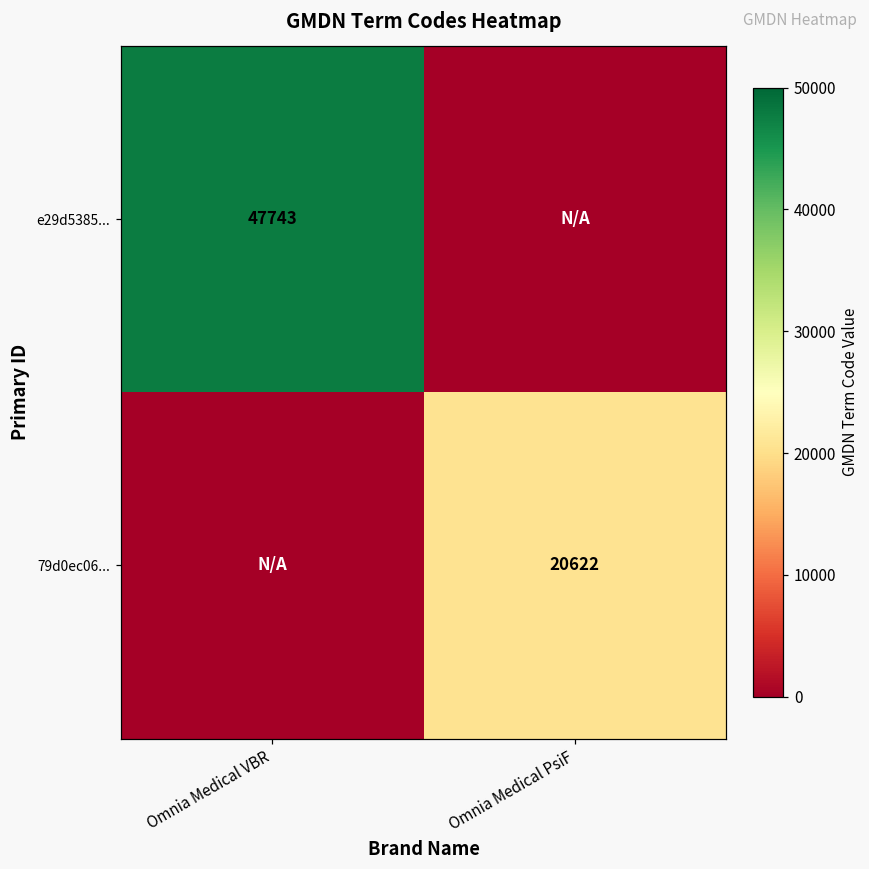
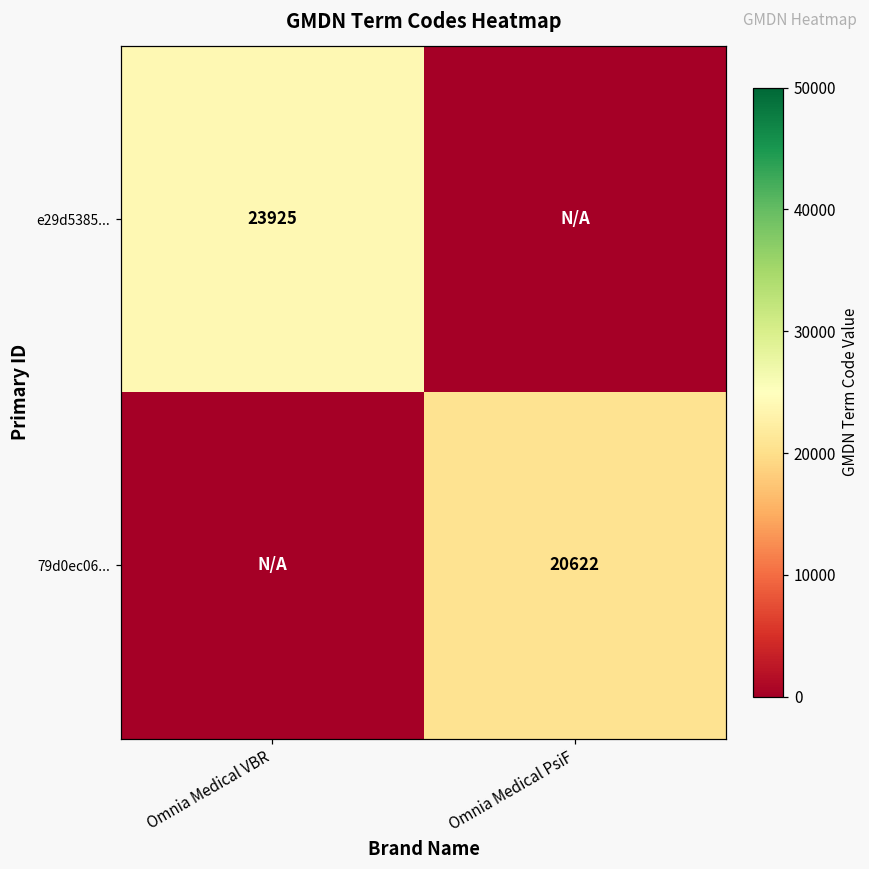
e29d5385..., Omnia Medical VBR: 47743 -> 23925
